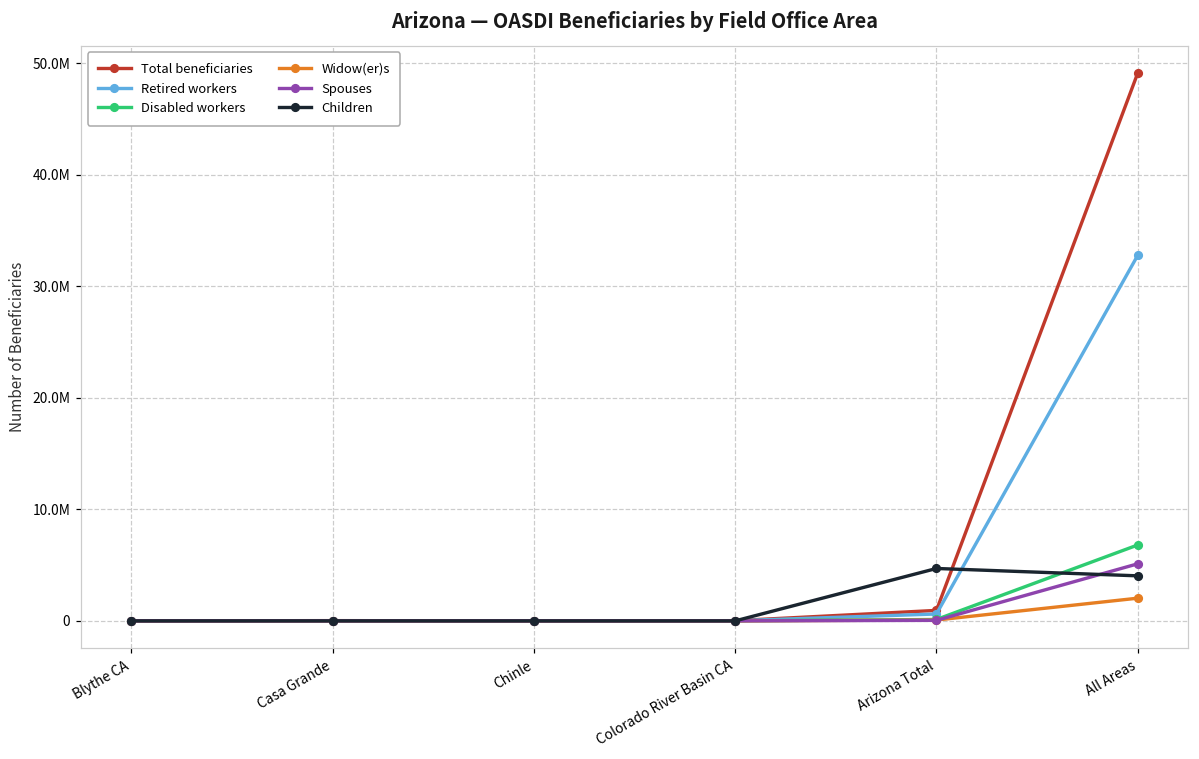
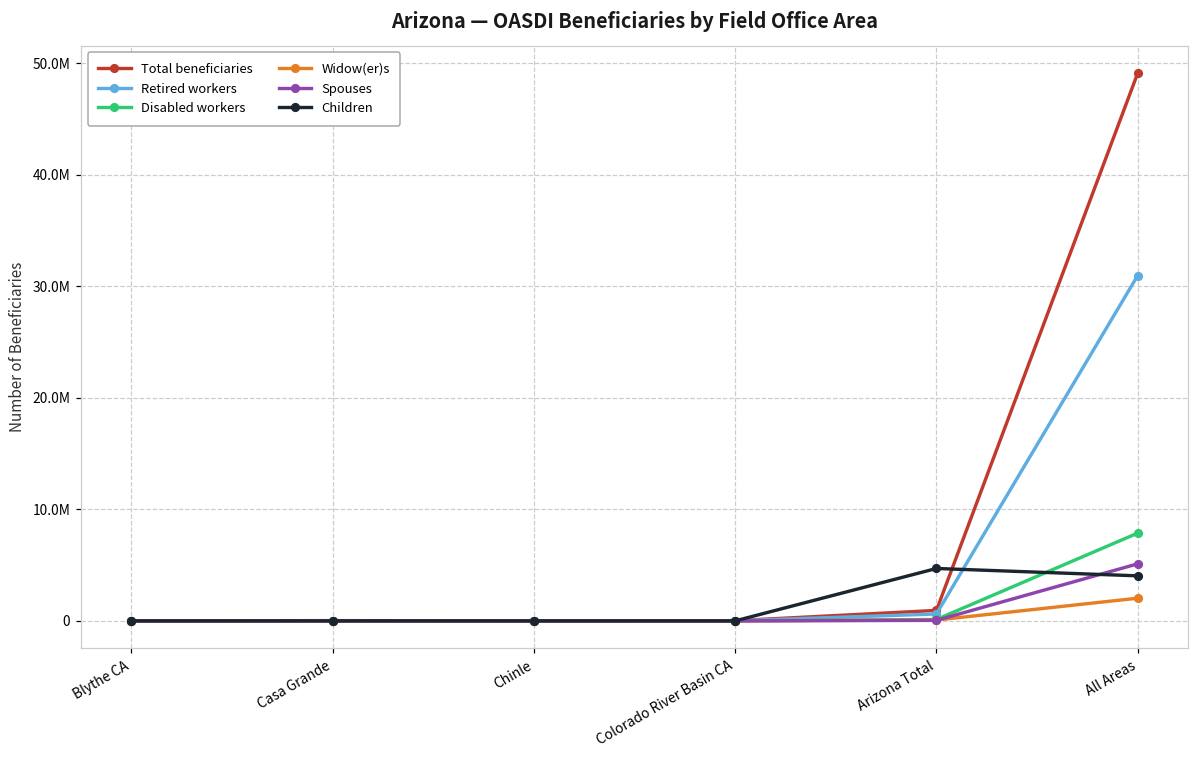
Retired workers, All Areas: 32800000 -> 31000000
Disabled workers, All Areas: 6800000 -> 7900000
